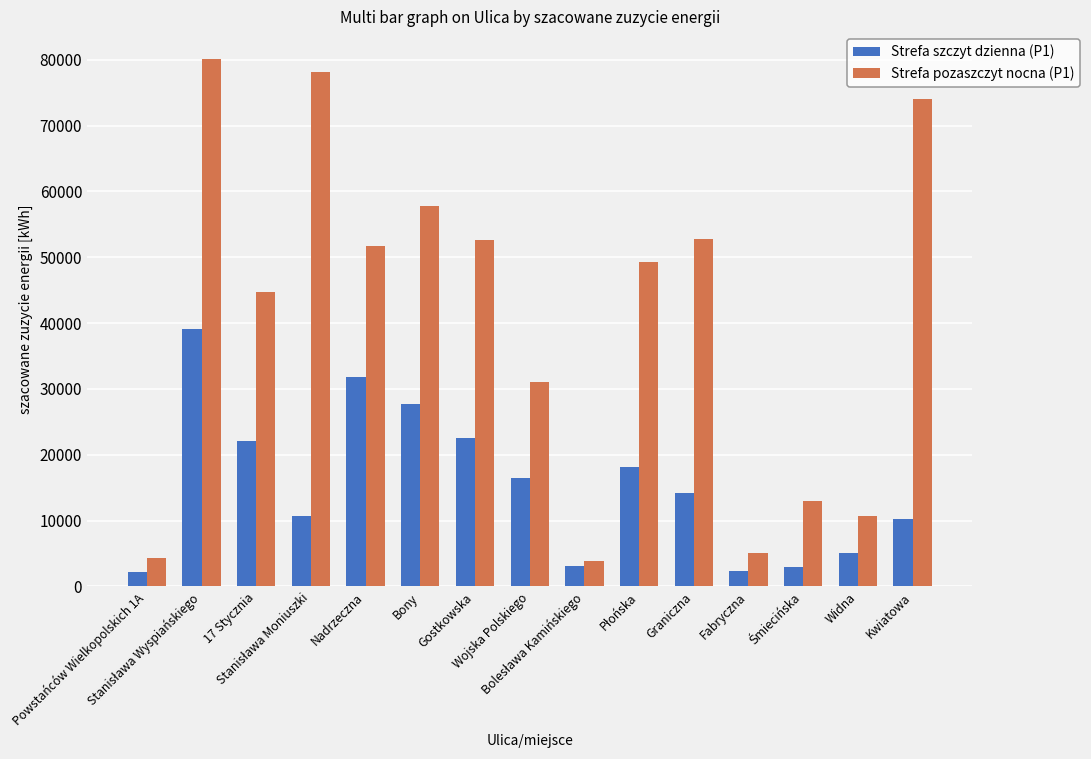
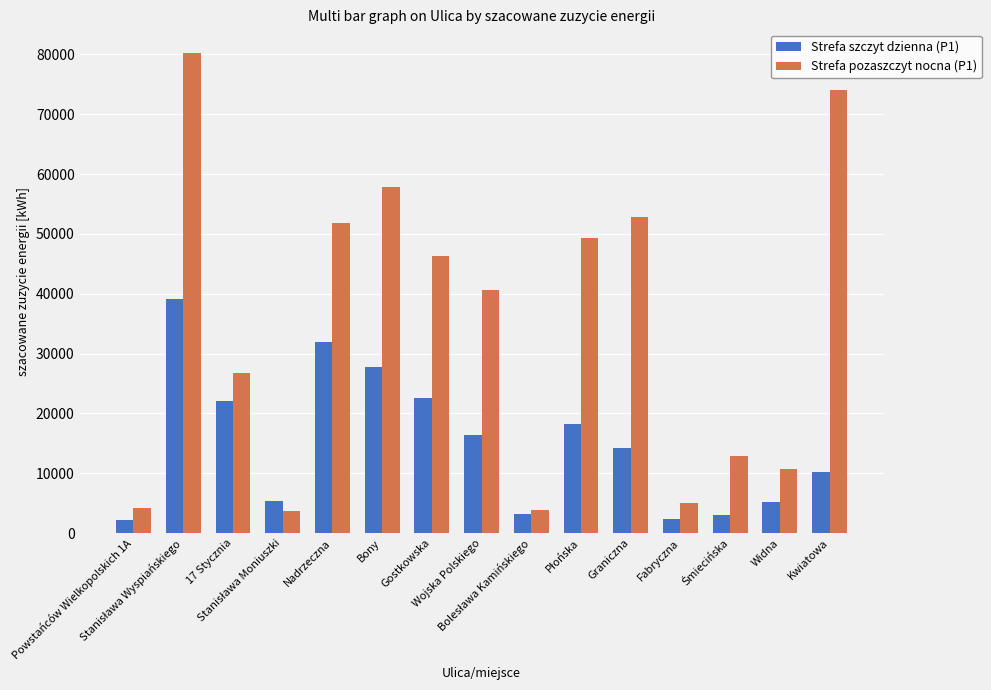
Strefa pozaszczyt nocna (P1), 17 Stycznia: 45000 -> 27000
Strefa szczyt dzienna (P1), Stanisława Moniuszki: 11000 -> 5000
Strefa pozaszczyt nocna (P1), Stanisława Moniuszki: 78000 -> 4000
Strefa pozaszczyt nocna (P1), Gostkowska: 53000 -> 46000
Strefa pozaszczyt nocna (P1), Wojska Polskiego: 31000 -> 41000
